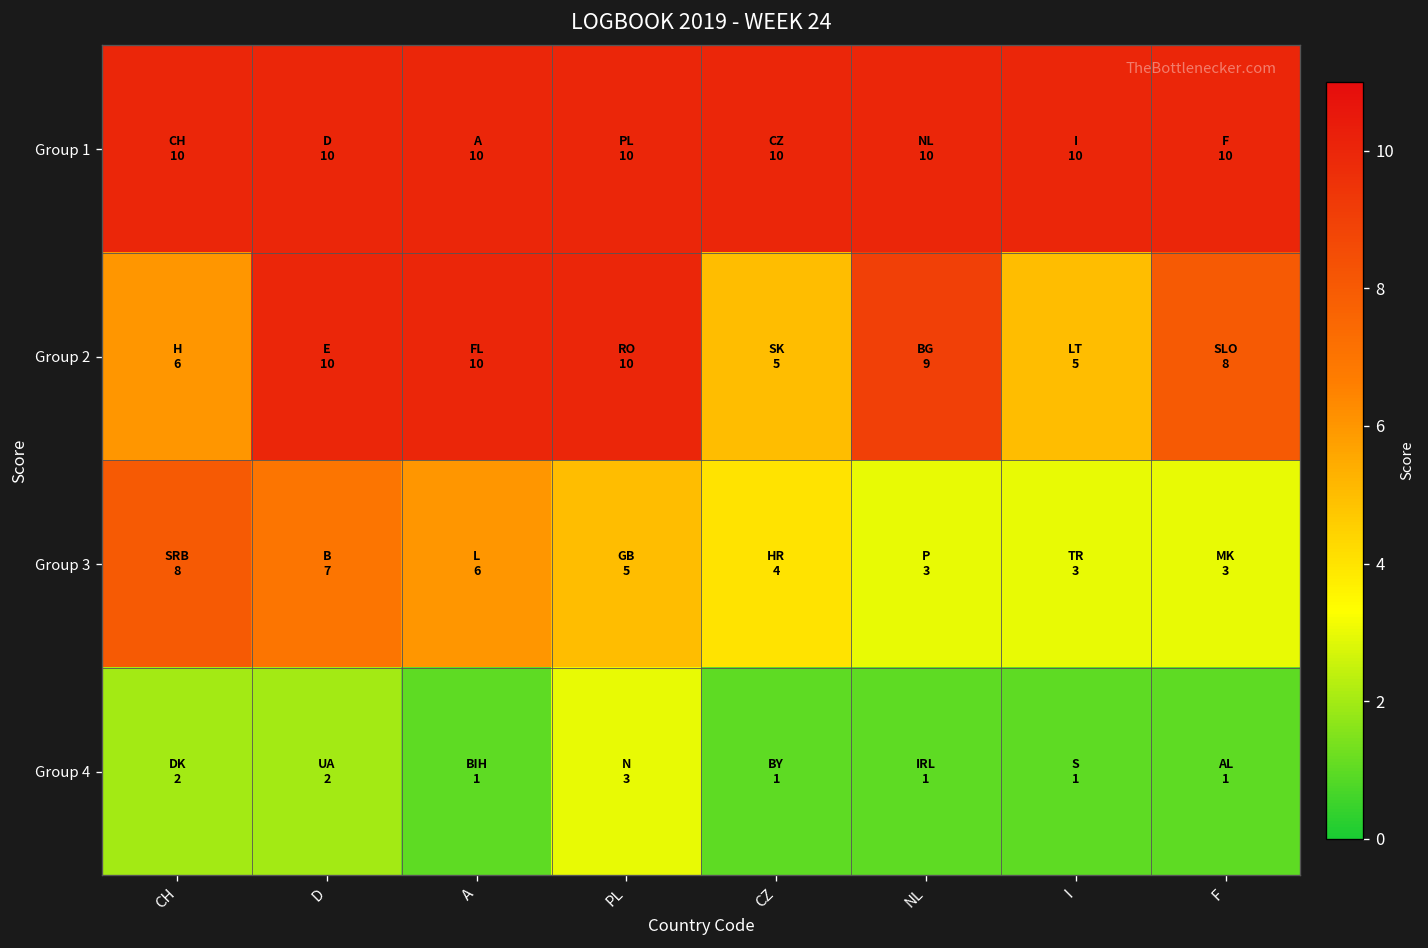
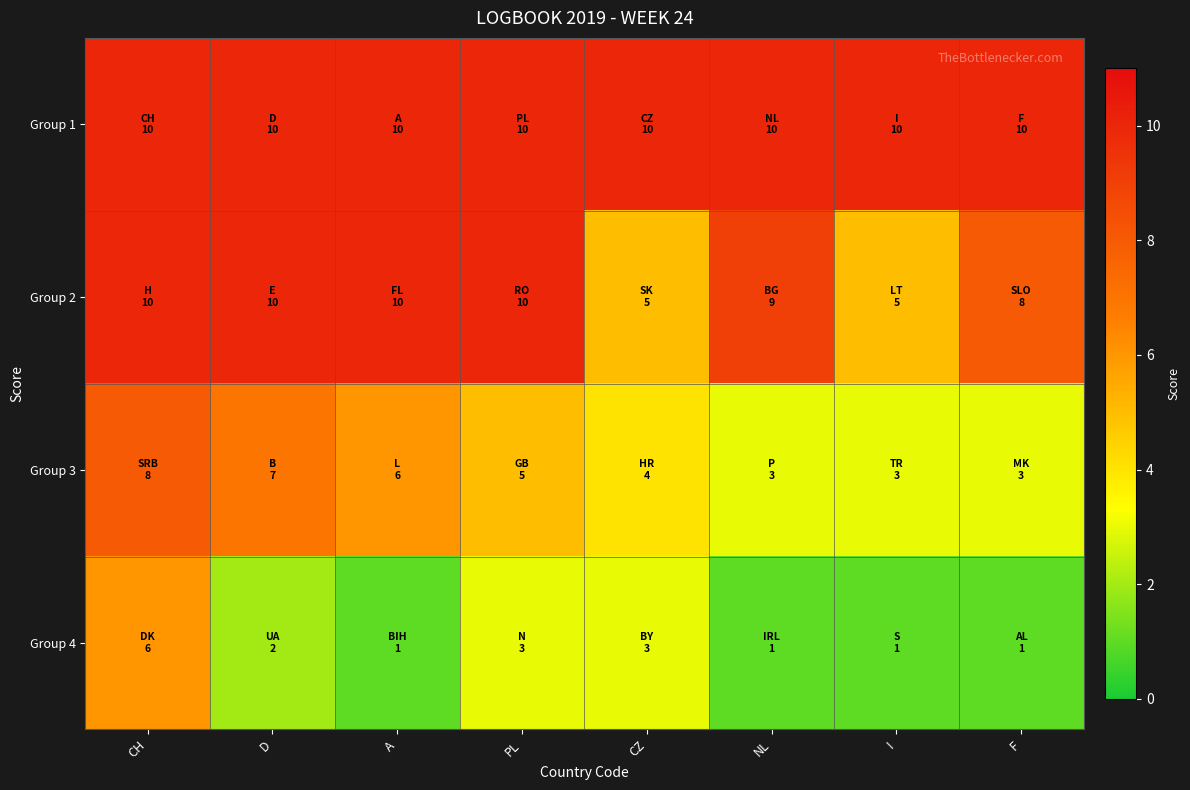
Group 2, CH: 6 -> 10
Group 4, CH: 2 -> 6
Group 4, CZ: 1 -> 3
